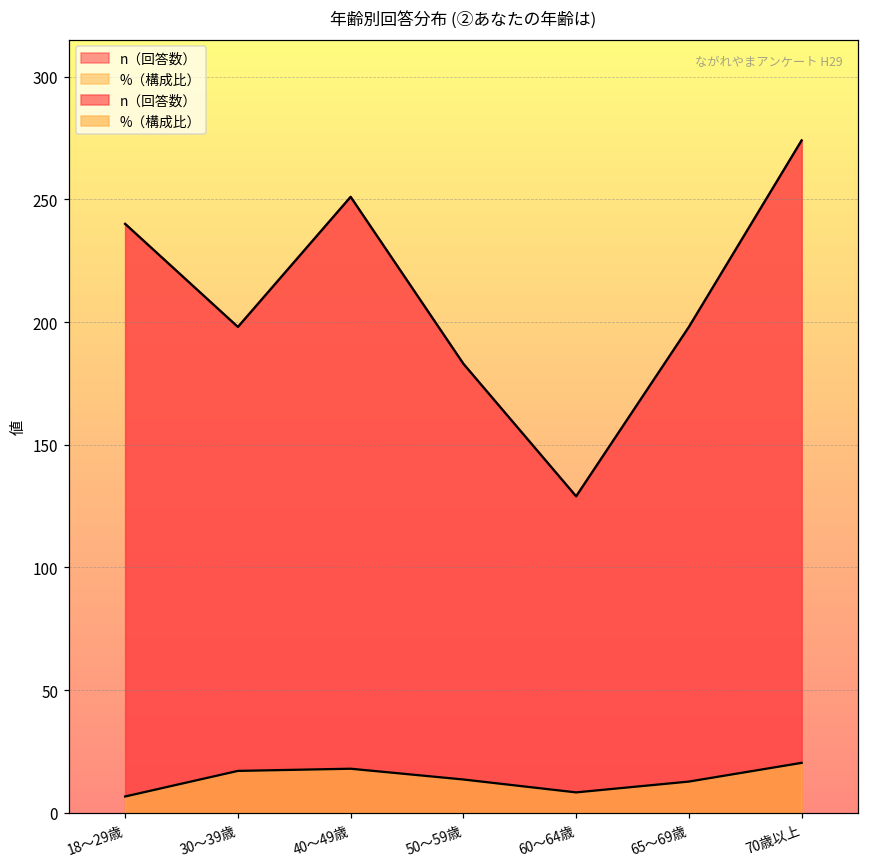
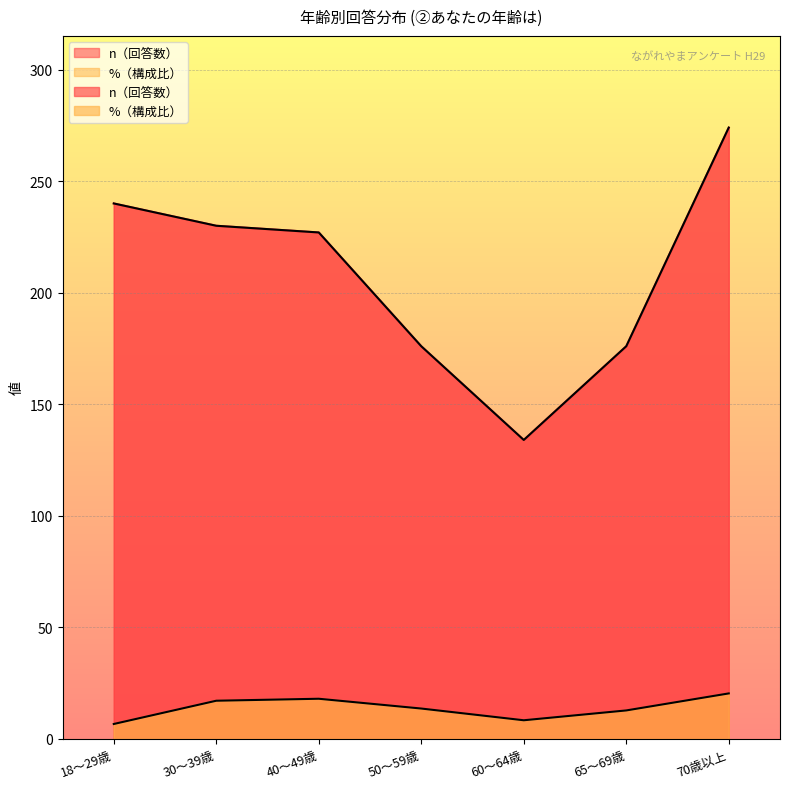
n（回答数）, 30～39歳: 198 -> 230
n（回答数）, 40～49歳: 251 -> 227
n（回答数）, 50～59歳: 183 -> 176
n（回答数）, 60～64歳: 129 -> 134
n（回答数）, 65～69歳: 198 -> 176
